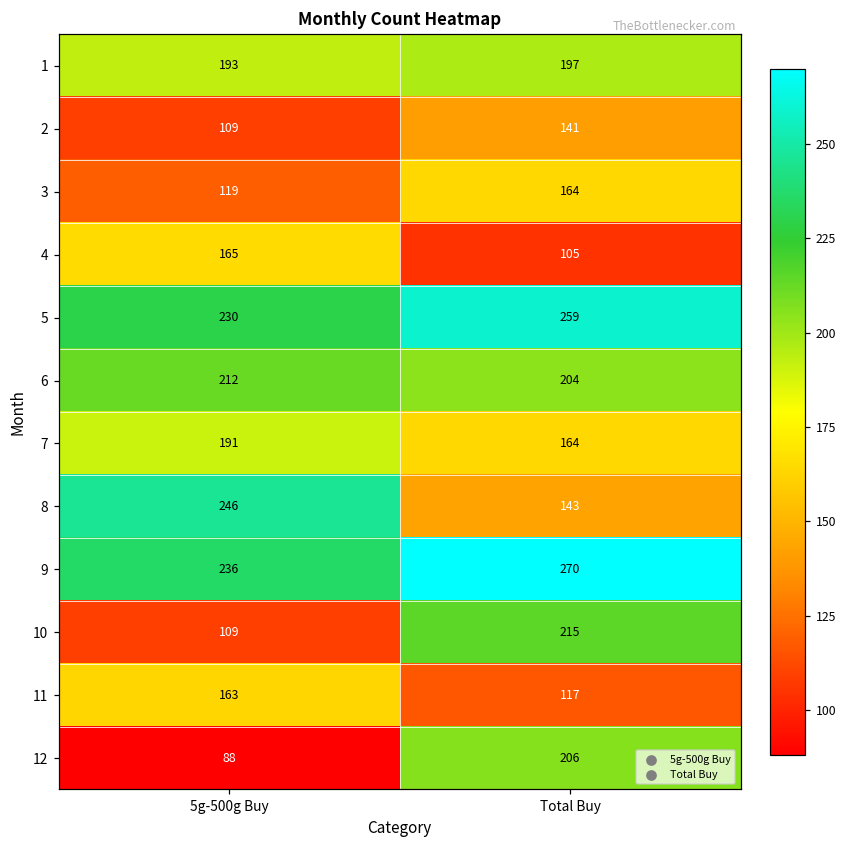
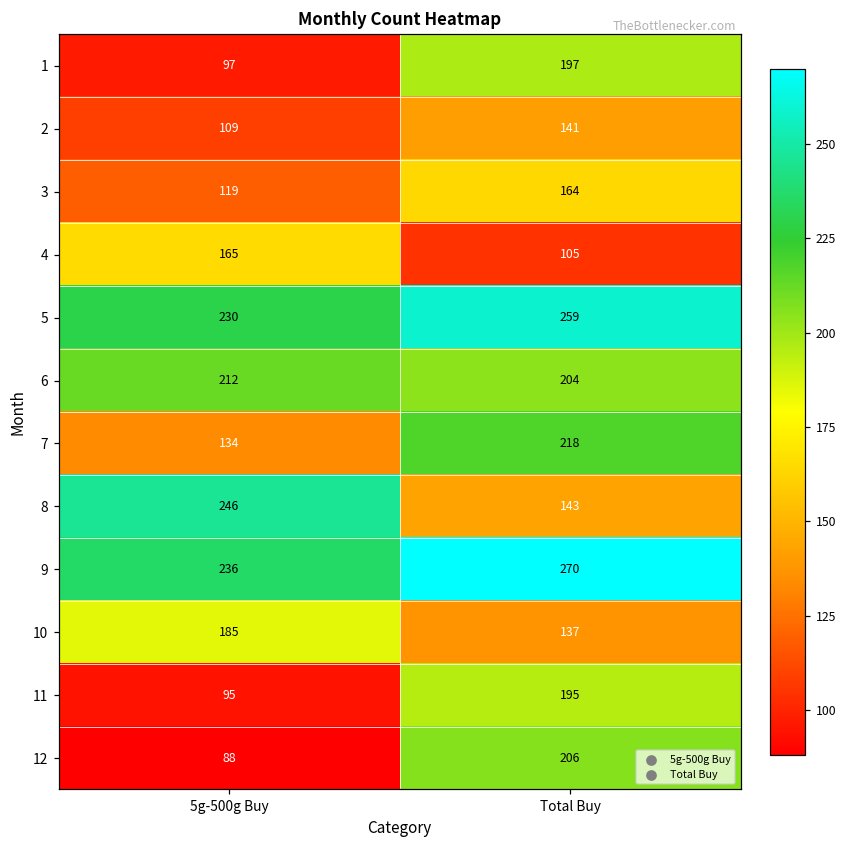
1, 5g-500g Buy: 193 -> 97
7, 5g-500g Buy: 191 -> 134
7, Total Buy: 164 -> 218
10, 5g-500g Buy: 109 -> 185
10, Total Buy: 215 -> 137
11, 5g-500g Buy: 163 -> 95
11, Total Buy: 117 -> 195
